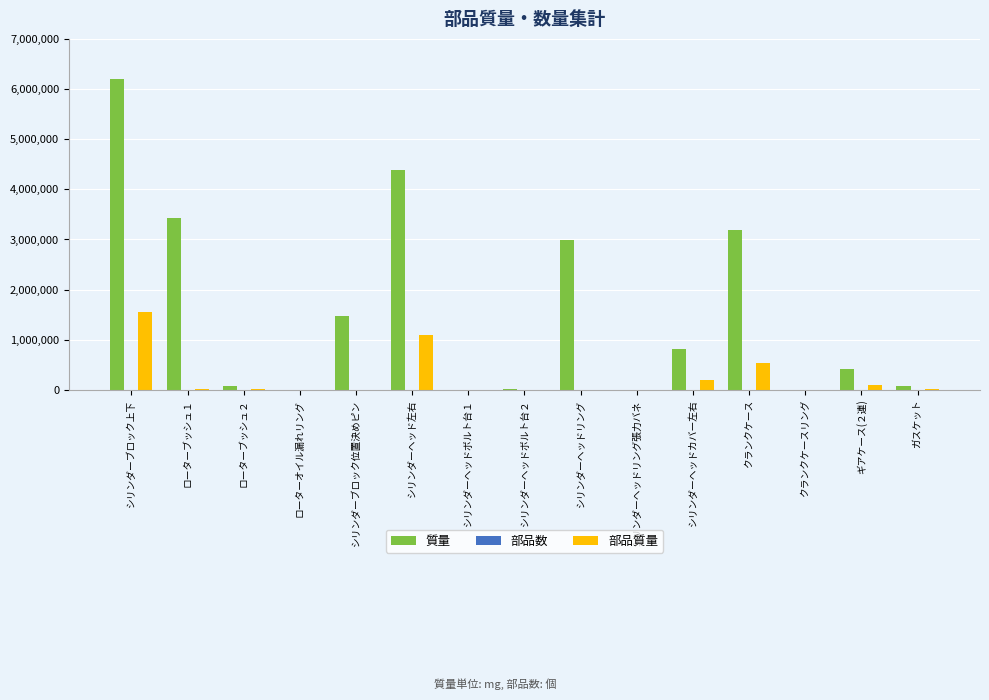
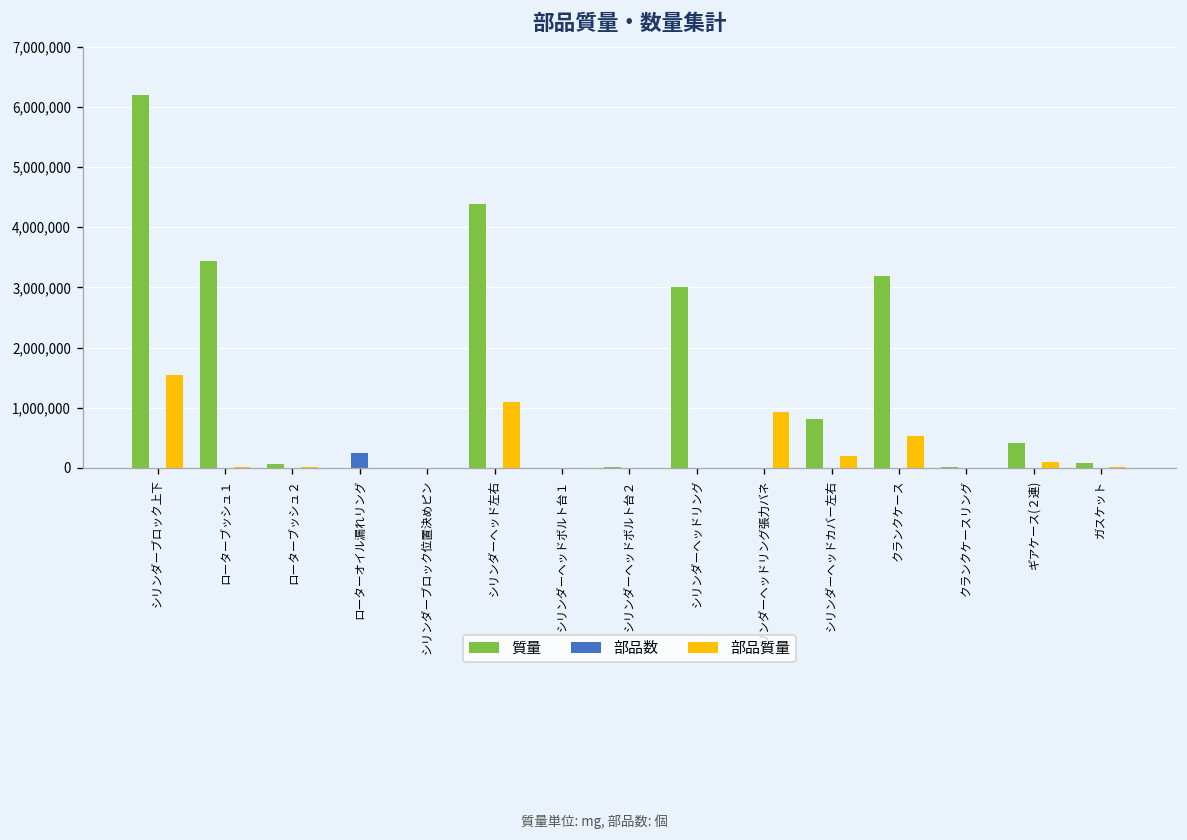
部品数, ローターオイル漏れリング: 0 -> 300,000
質量, シリンダーブロック位置決めピン: 1,500,000 -> 0
部品質量, シリンダーヘッドリング張力バネ: 0 -> 900,000
